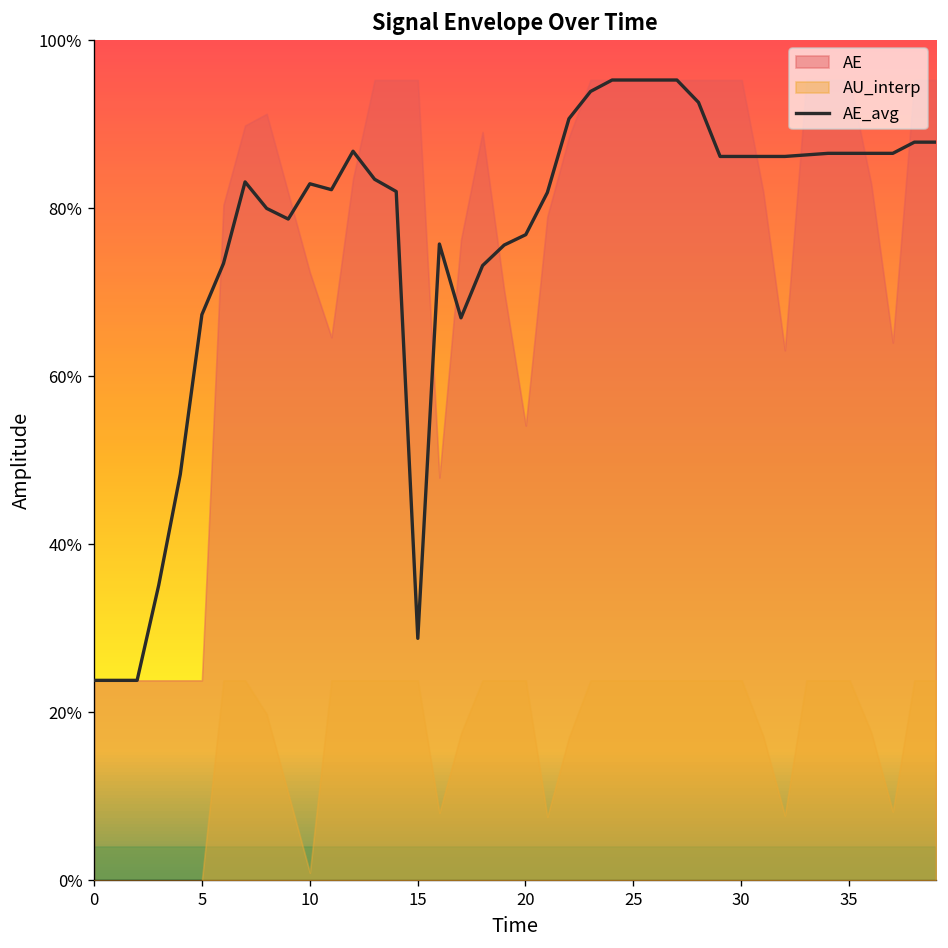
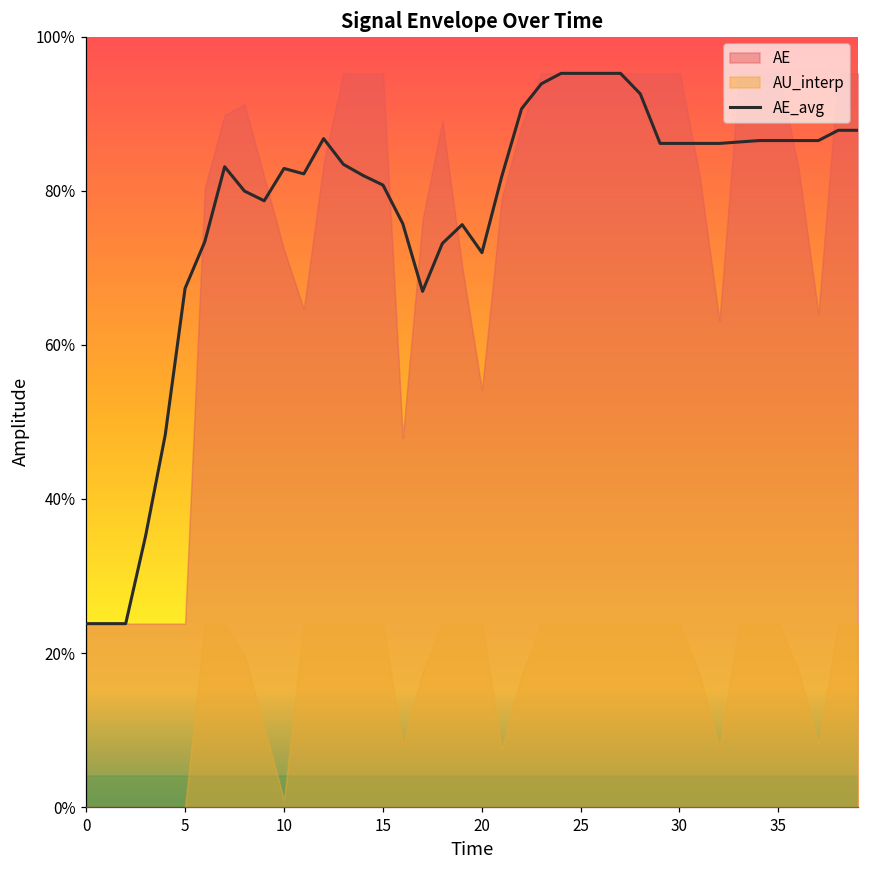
AE_avg, 15: 29% -> 81%
AE_avg, 20: 77% -> 72%
